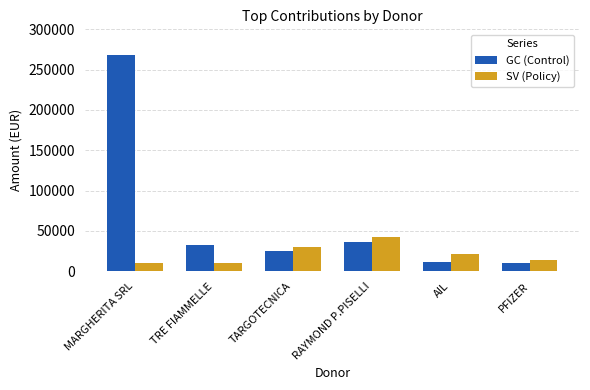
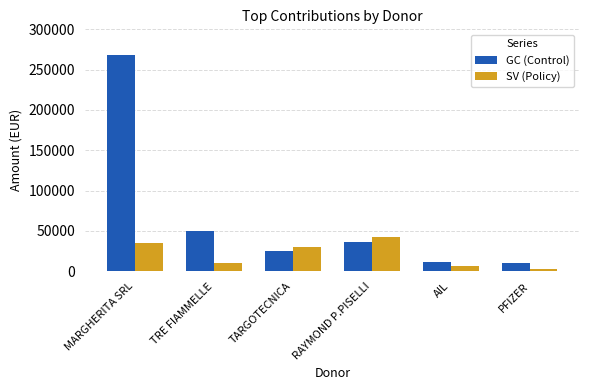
SV (Policy), MARGHERITA SRL: 10000 -> 40000
GC (Control), TRE FIAMMELLE: 30000 -> 50000
SV (Policy), AIL: 20000 -> 10000
SV (Policy), PFIZER: 10000 -> 0
